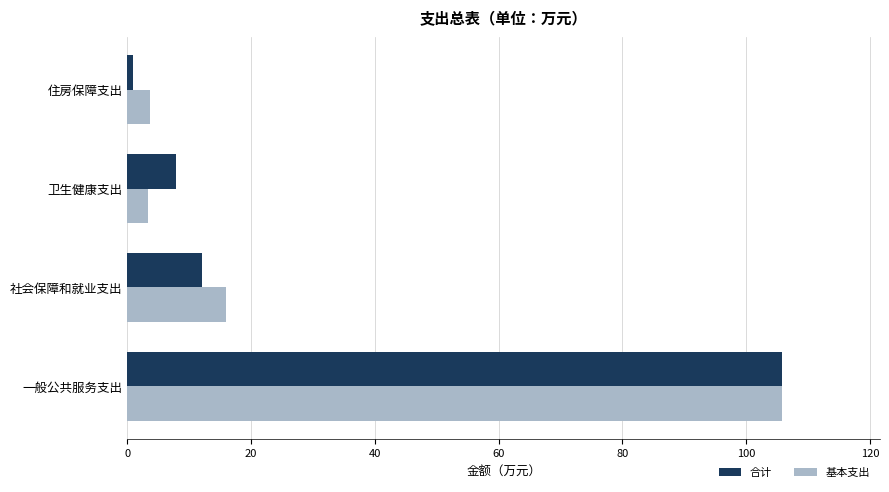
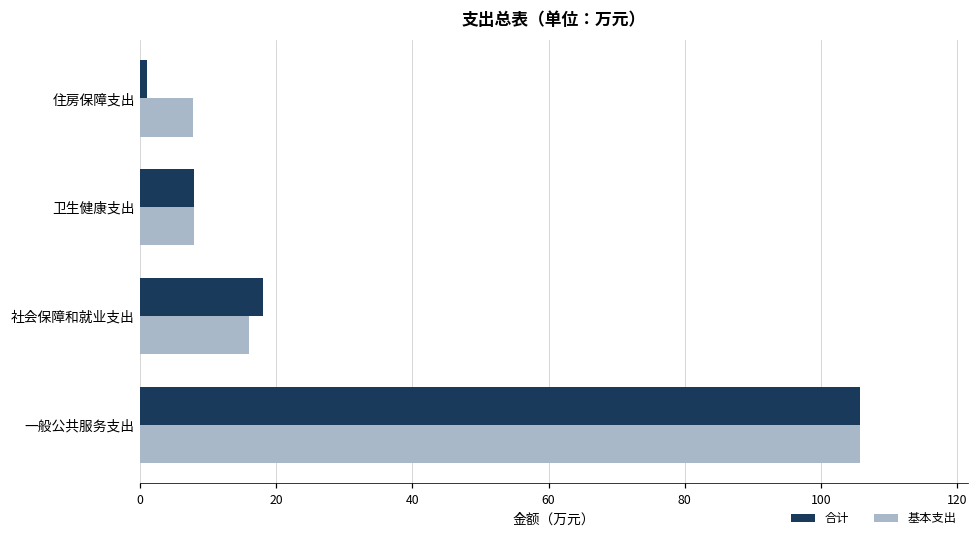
基本支出, 住房保障支出: 4 -> 8
基本支出, 卫生健康支出: 3 -> 8
合计, 社会保障和就业支出: 12 -> 18
